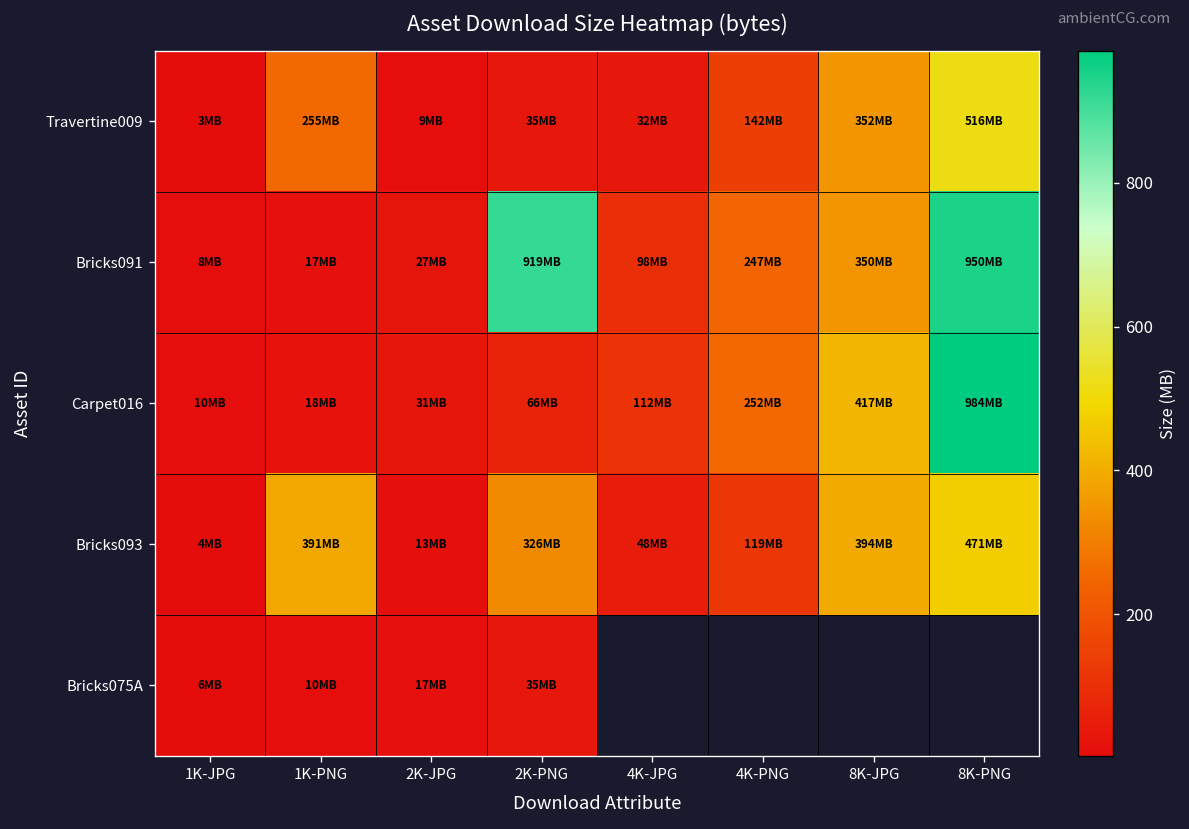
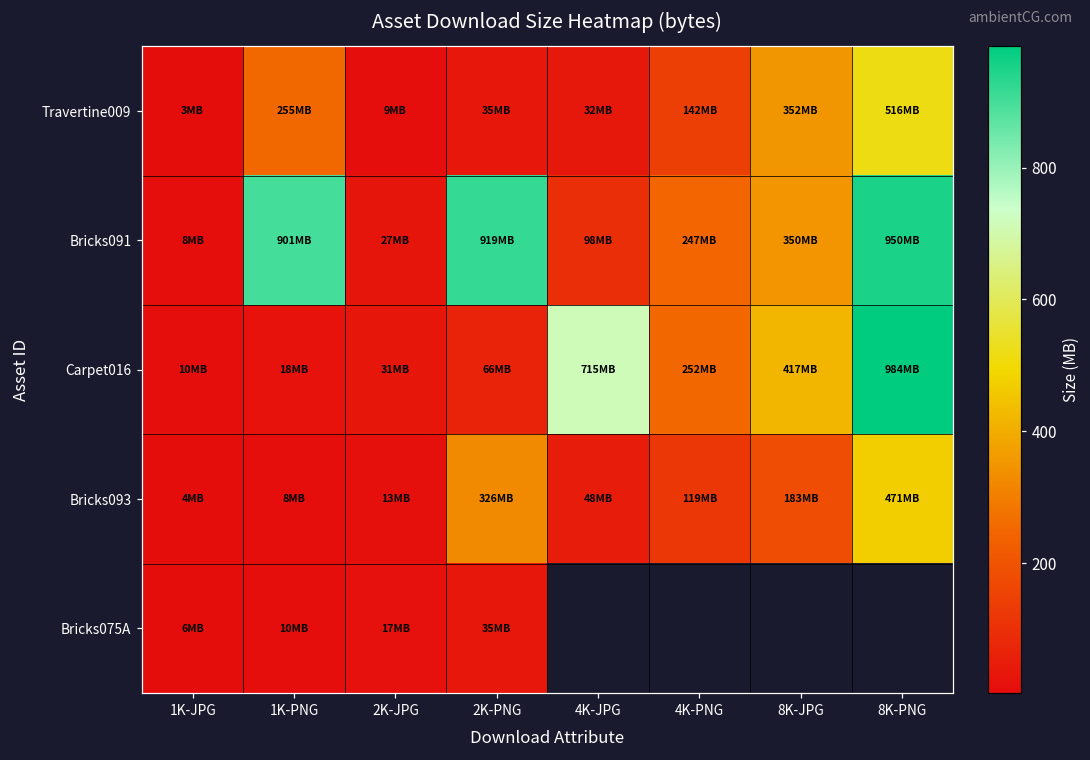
Bricks091, 1K-PNG: 17 -> 901
Carpet016, 4K-JPG: 112 -> 715
Bricks093, 1K-PNG: 391 -> 8
Bricks093, 8K-JPG: 394 -> 183
